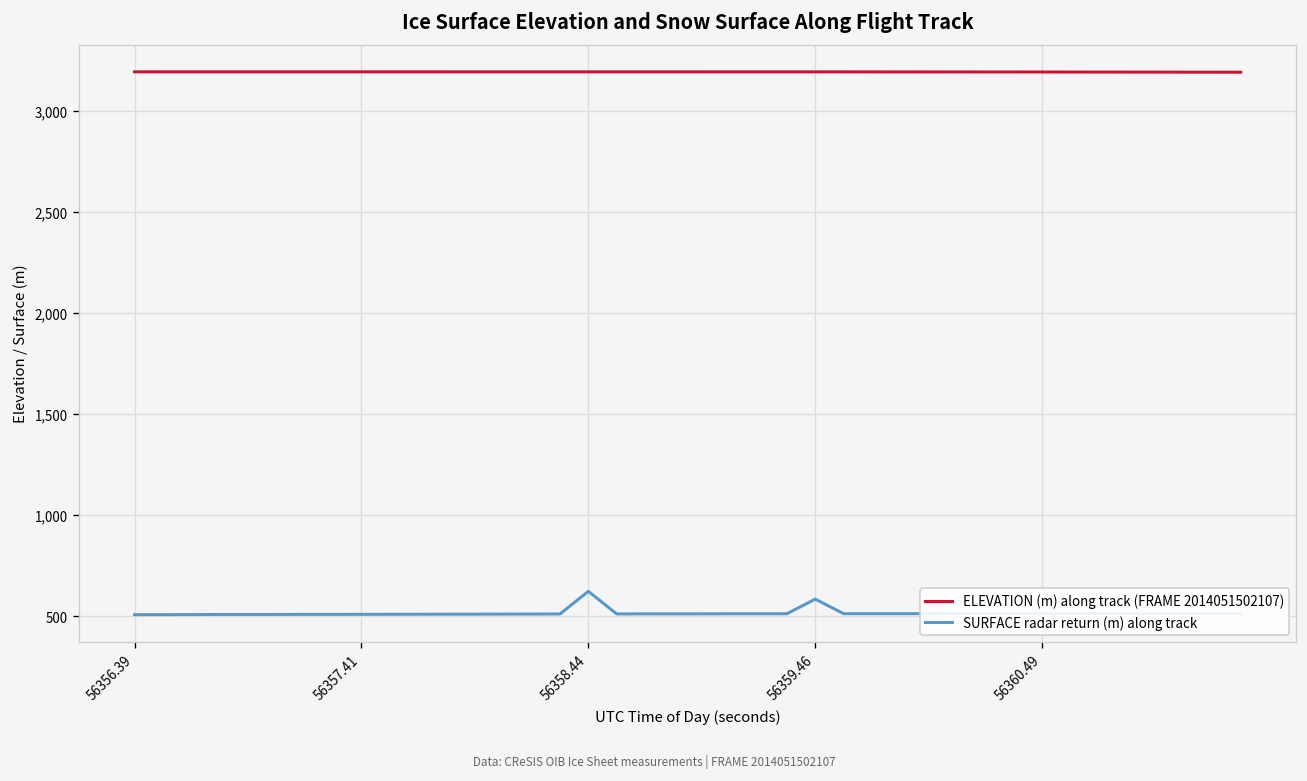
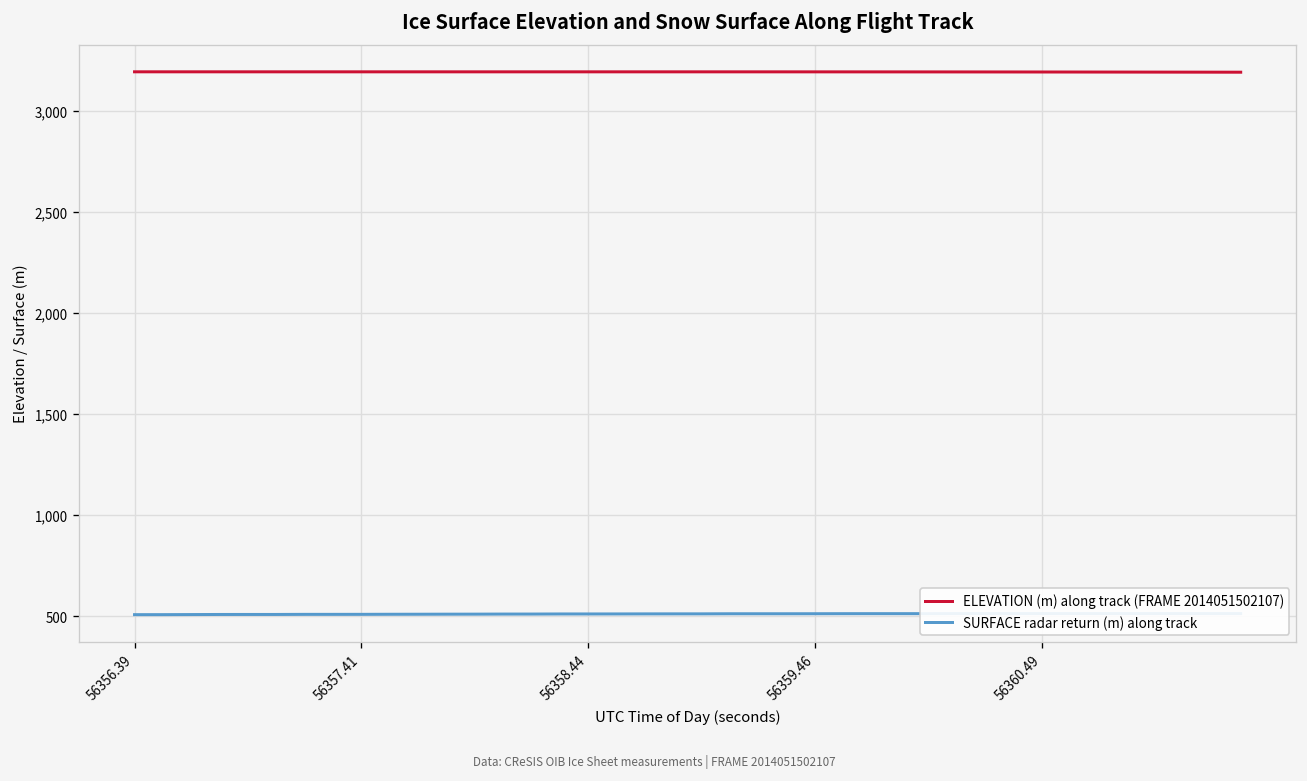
SURFACE radar return (m) along track, 56358.44: 620 -> 510
SURFACE radar return (m) along track, 56359.46: 580 -> 510
